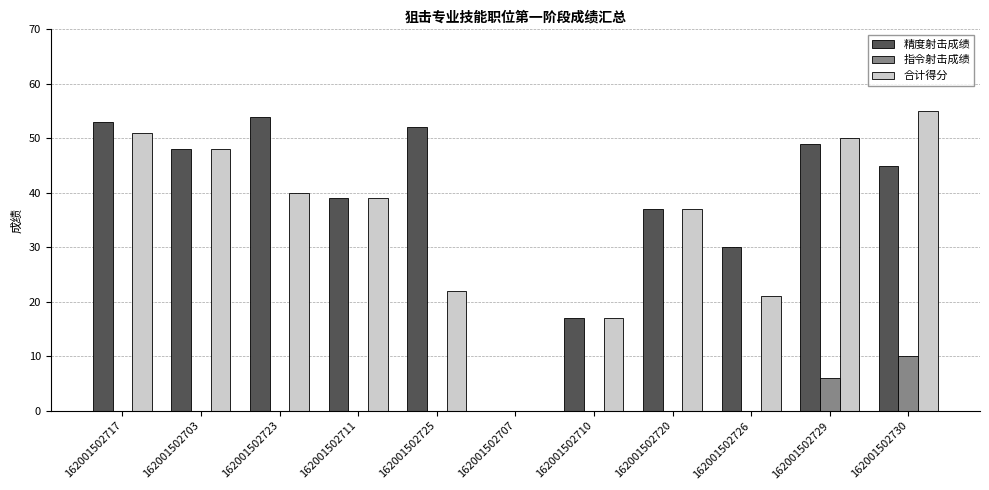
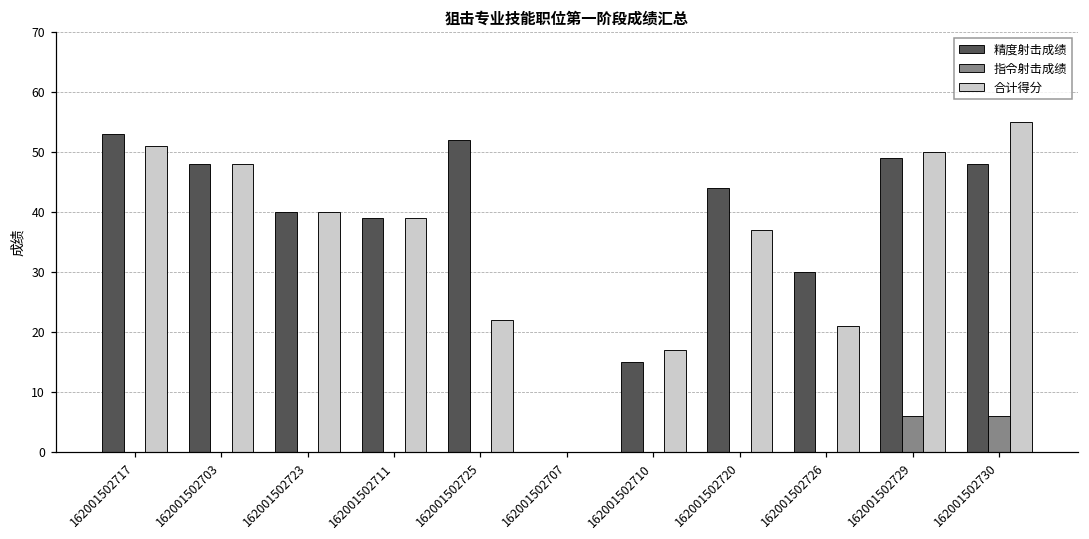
精度射击成绩, 162001502723: 54 -> 40
精度射击成绩, 162001502710: 17 -> 15
精度射击成绩, 162001502720: 37 -> 44
精度射击成绩, 162001502730: 45 -> 48
指令射击成绩, 162001502730: 10 -> 6
